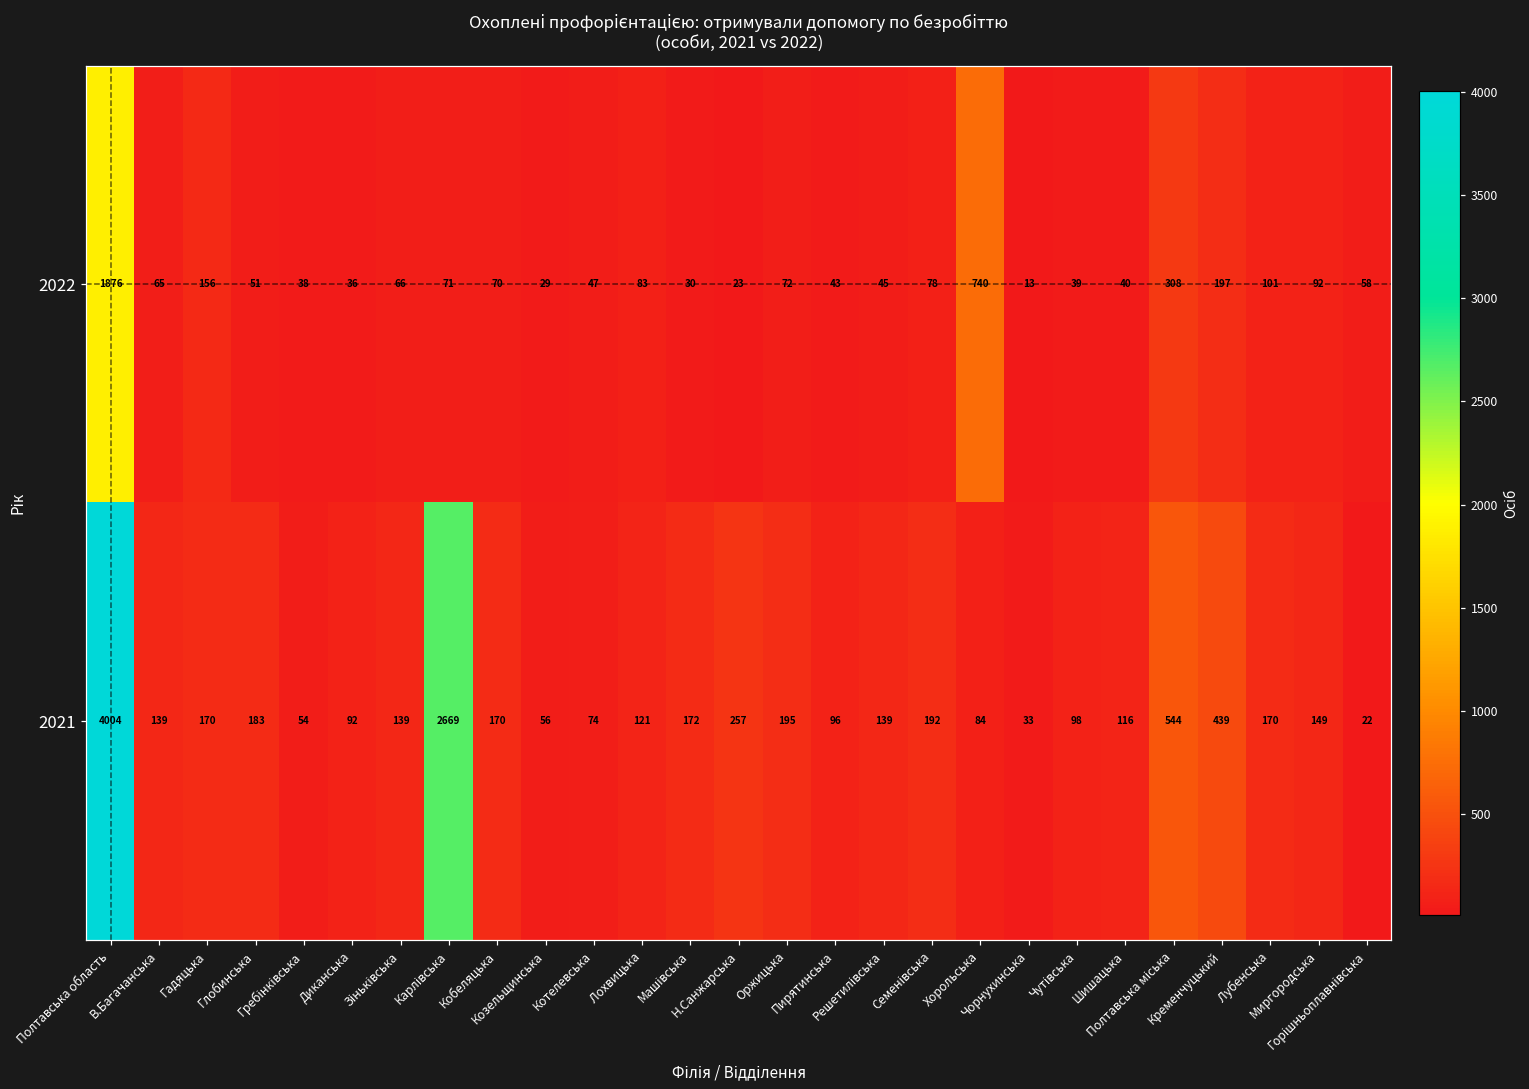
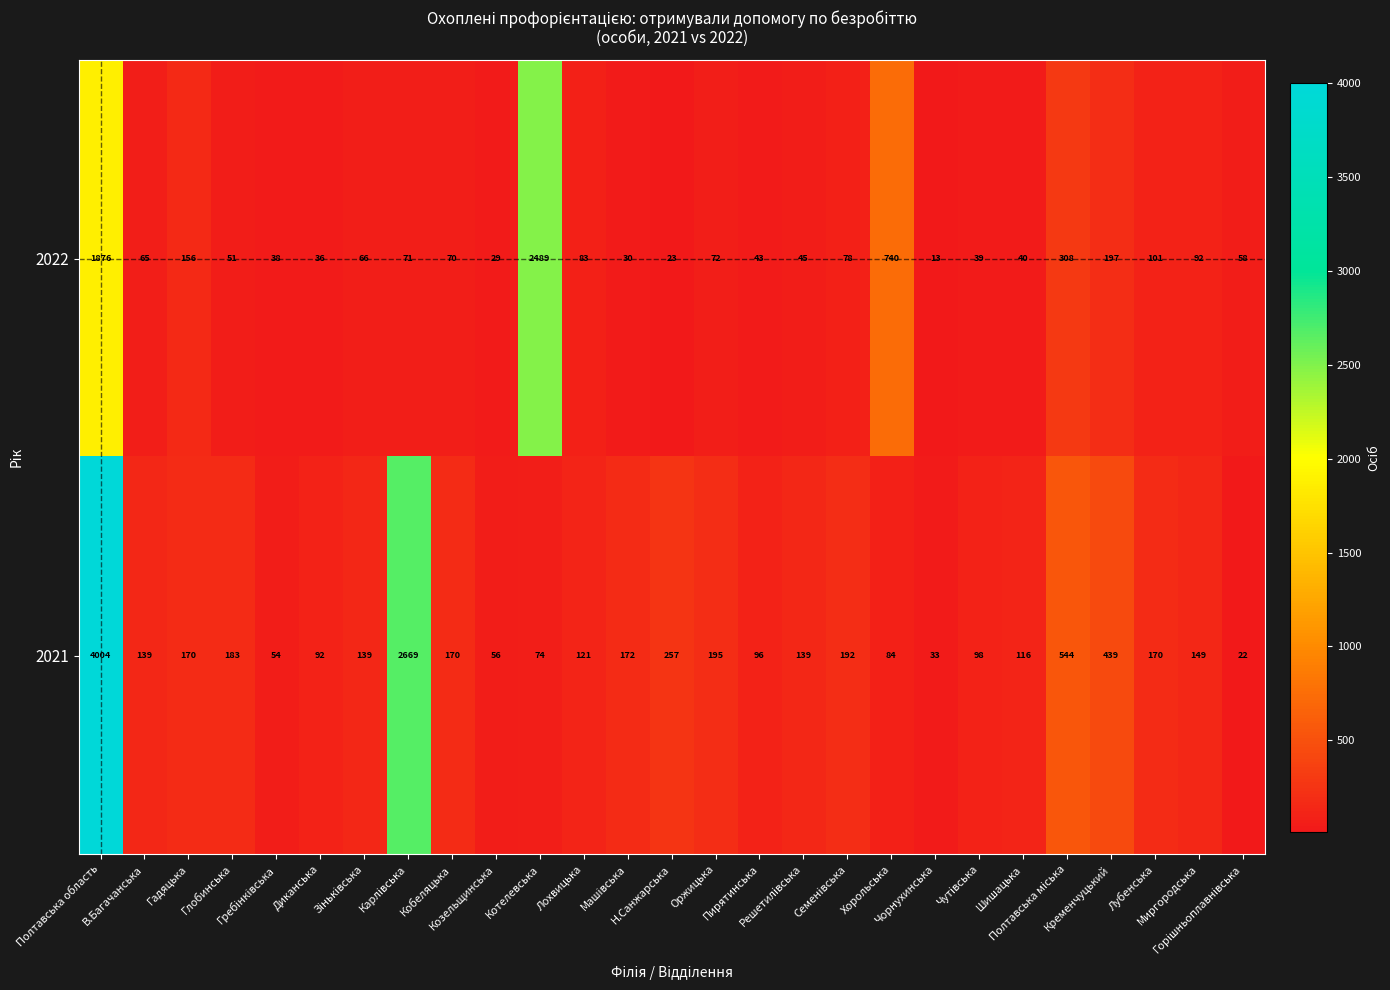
2022, Котелевська: 47 -> 2489
